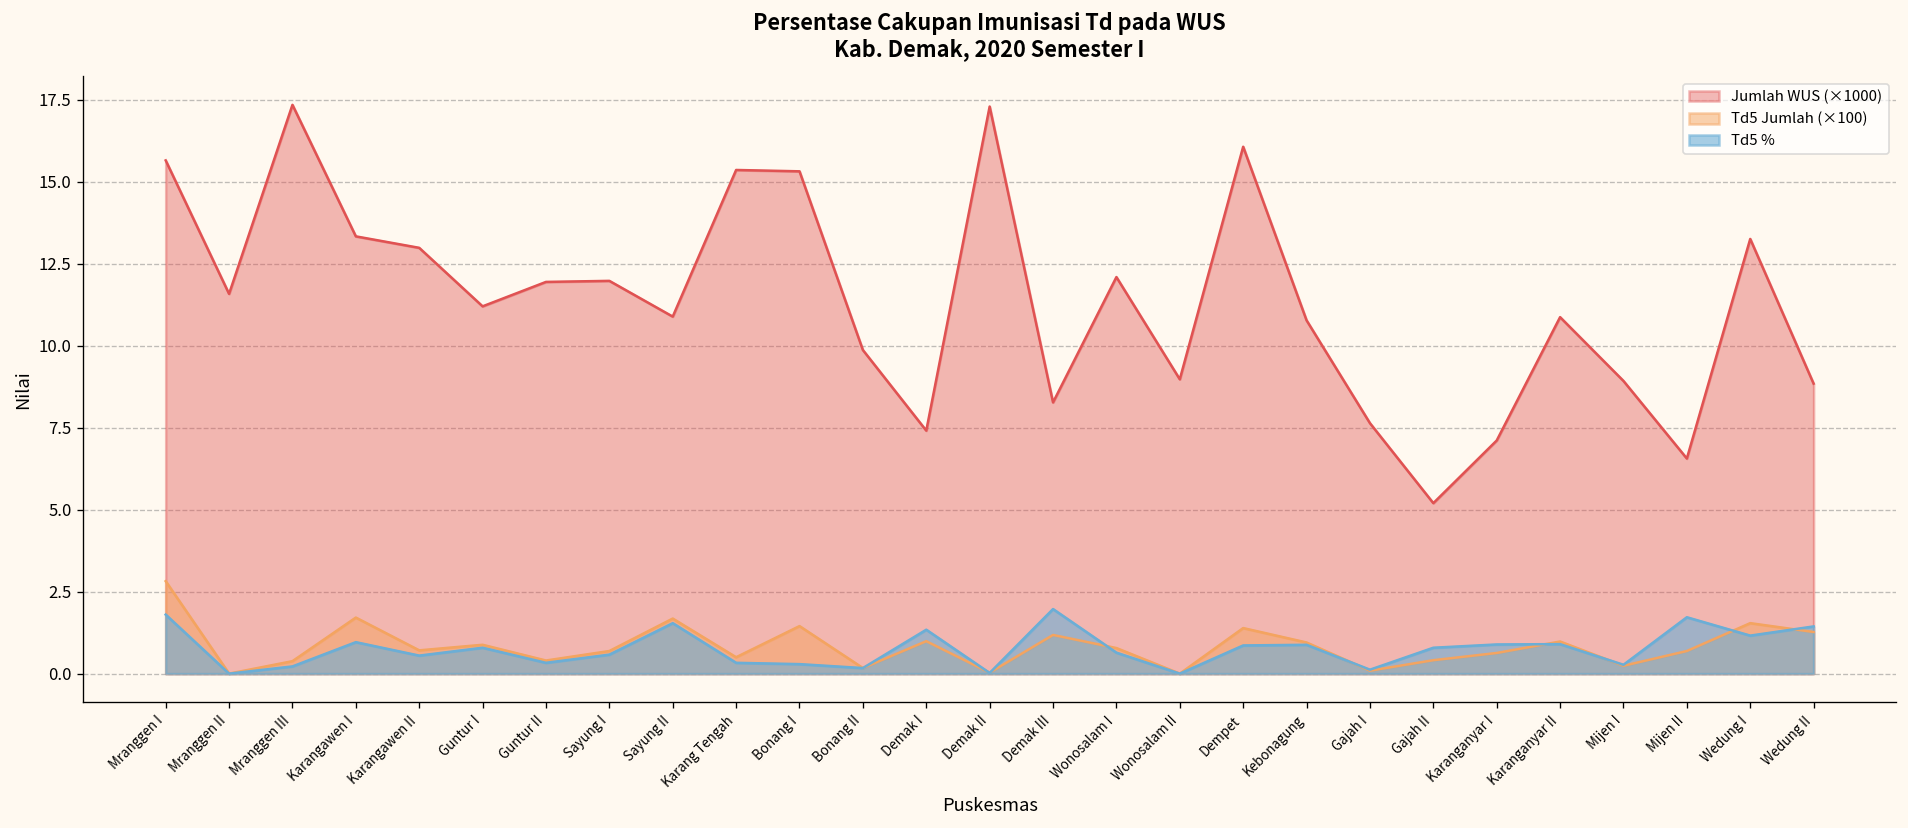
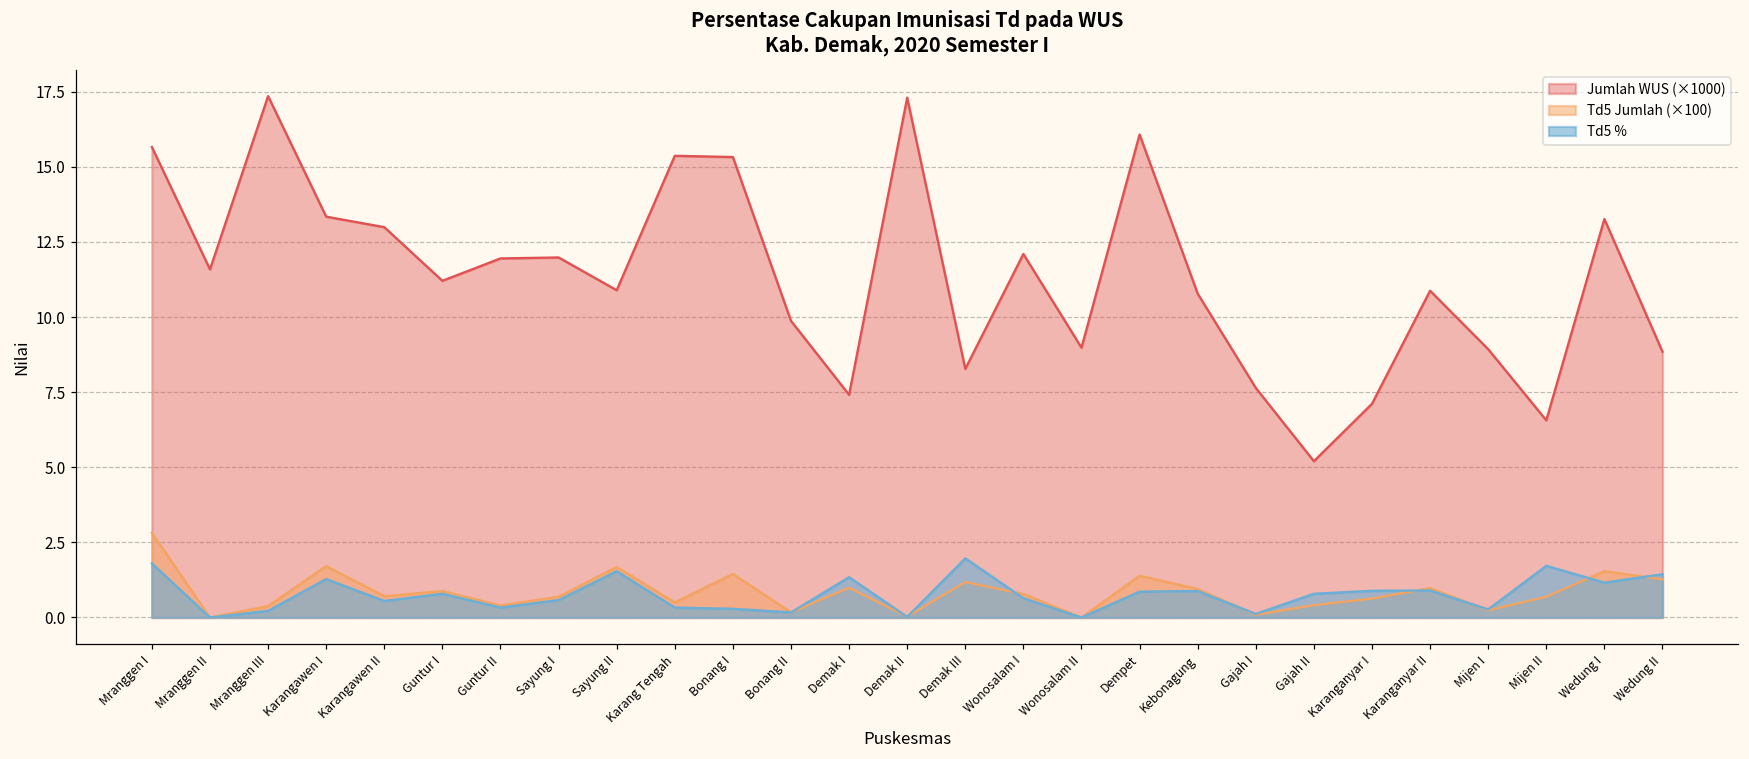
Td5 %, Karangawen I: 1.0 -> 1.3
